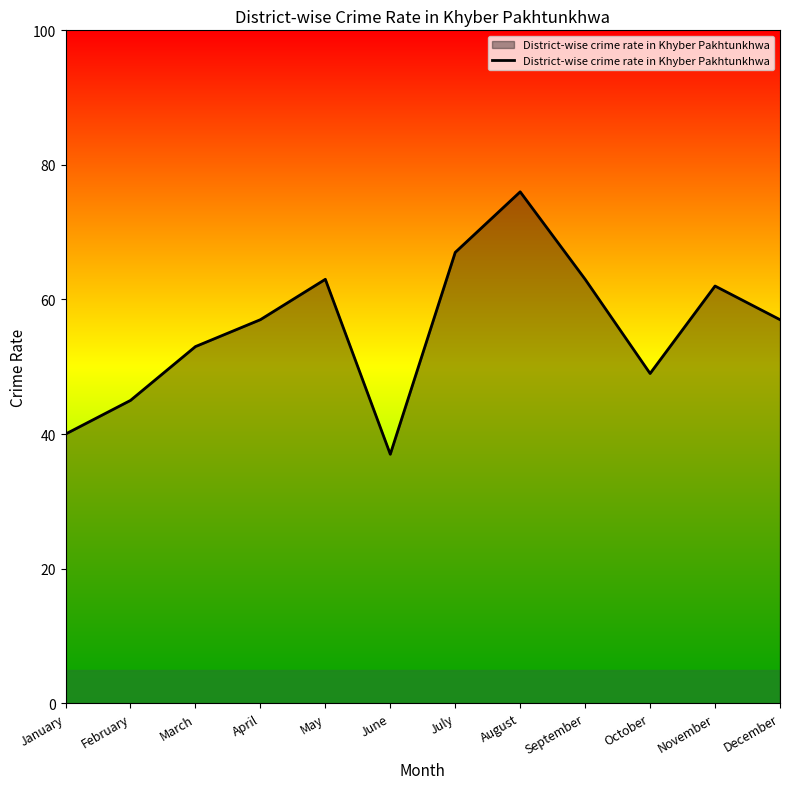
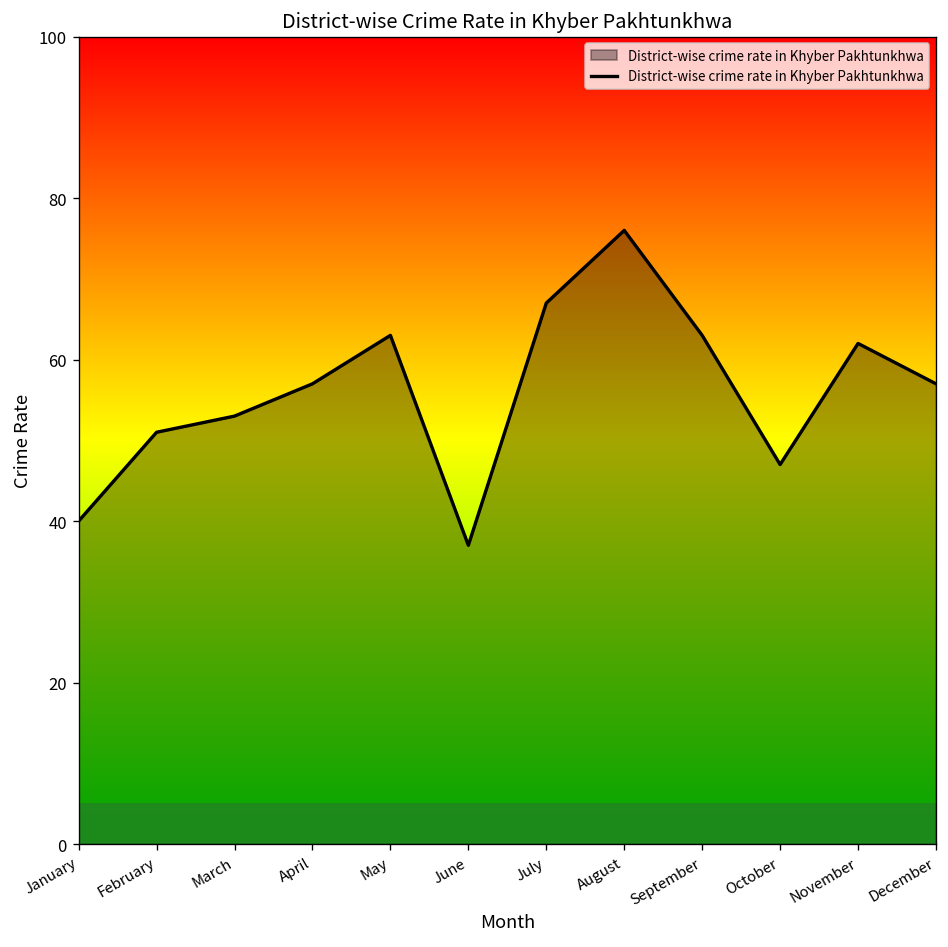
February: 45 -> 51
October: 49 -> 47
